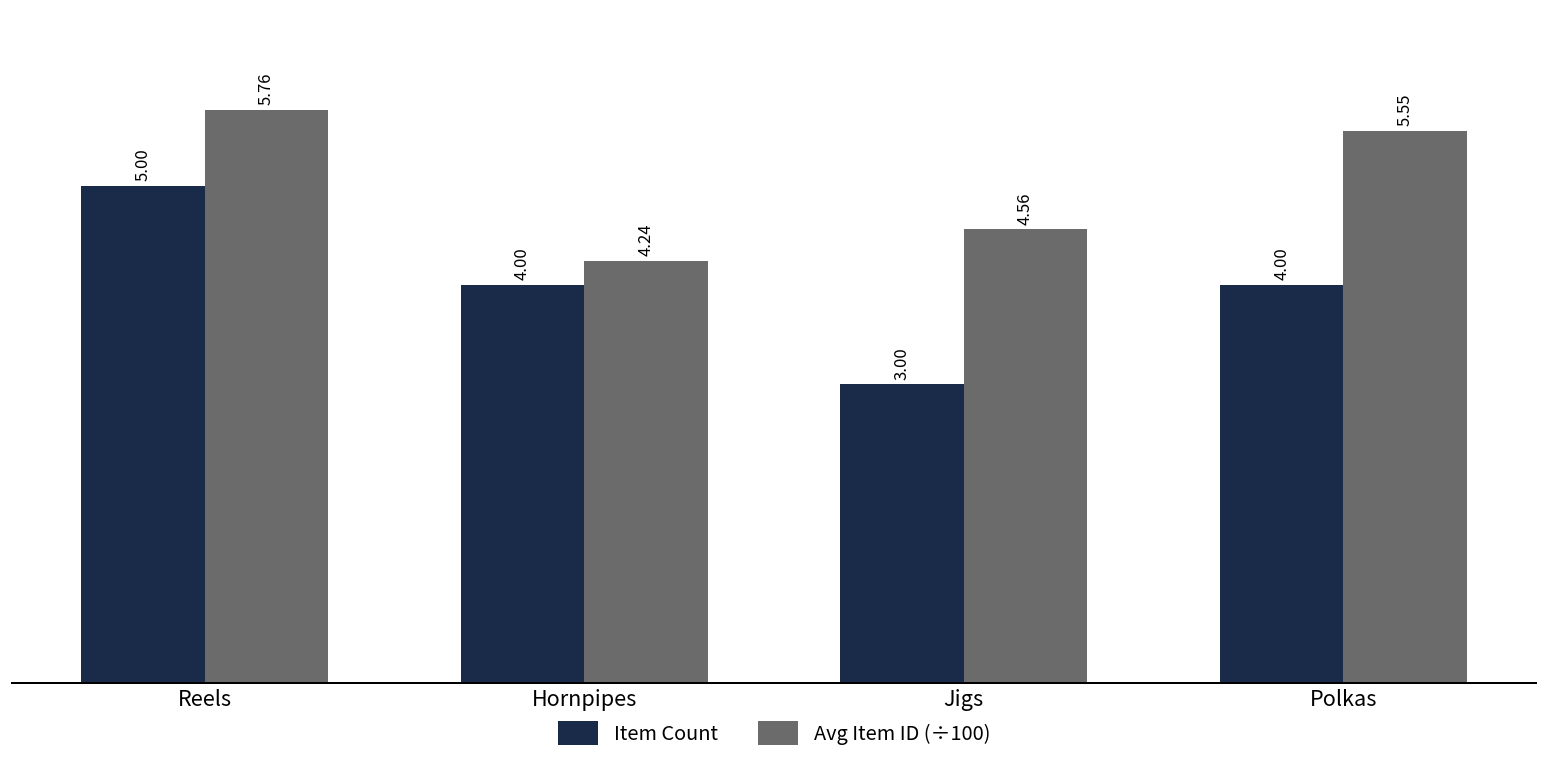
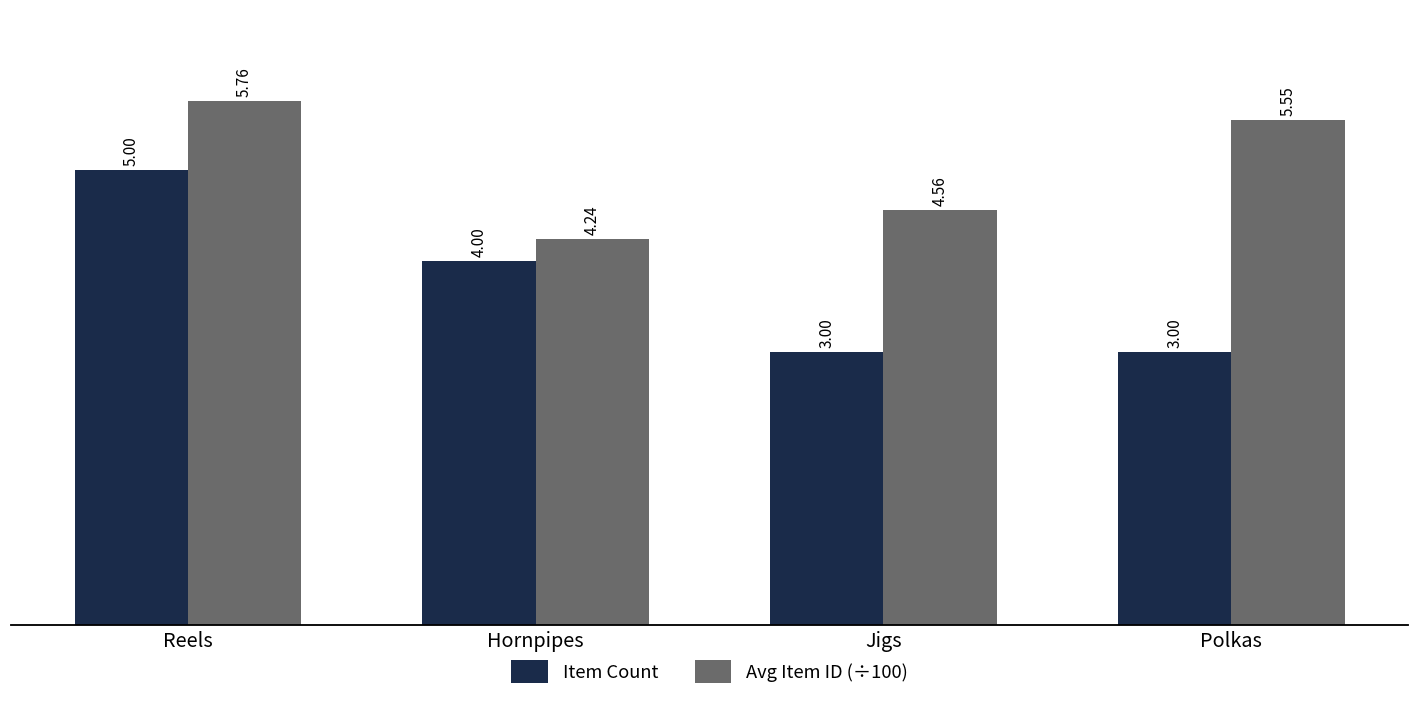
Item Count, Polkas: 4.00 -> 3.00
